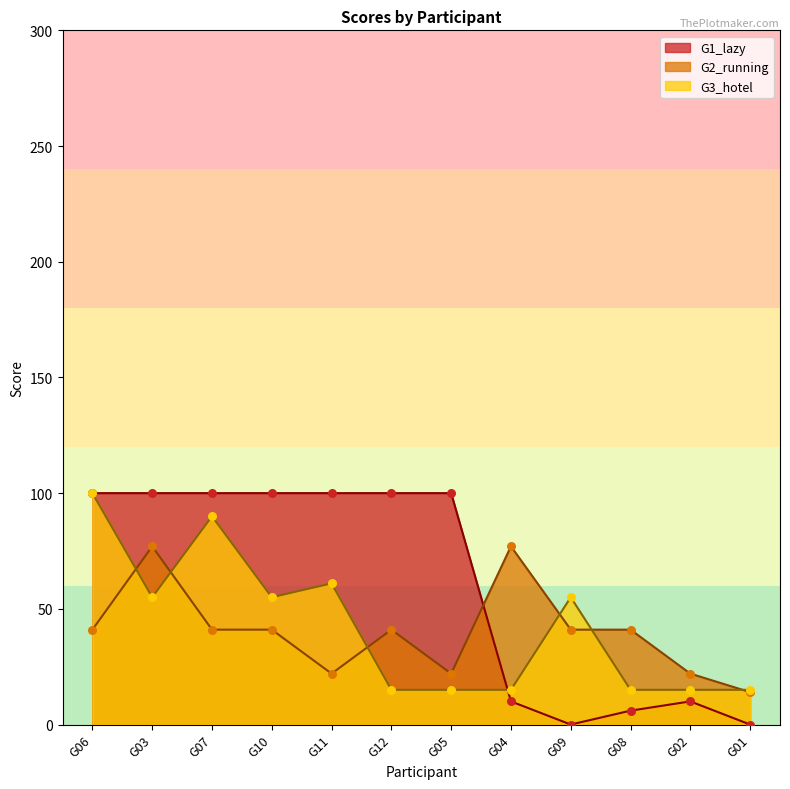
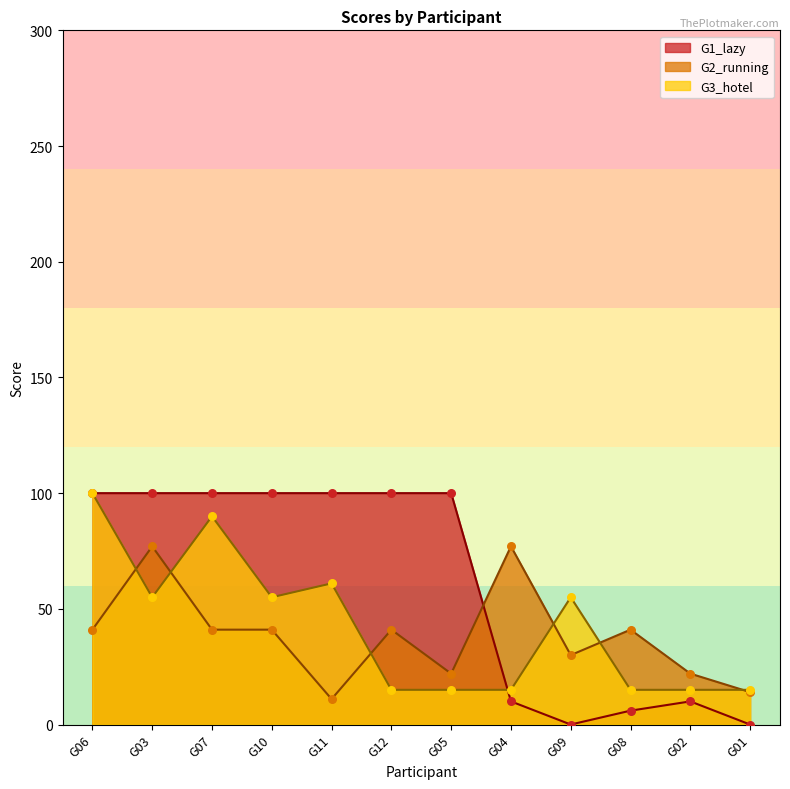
G2_running, G11: 22 -> 11
G2_running, G09: 41 -> 30
